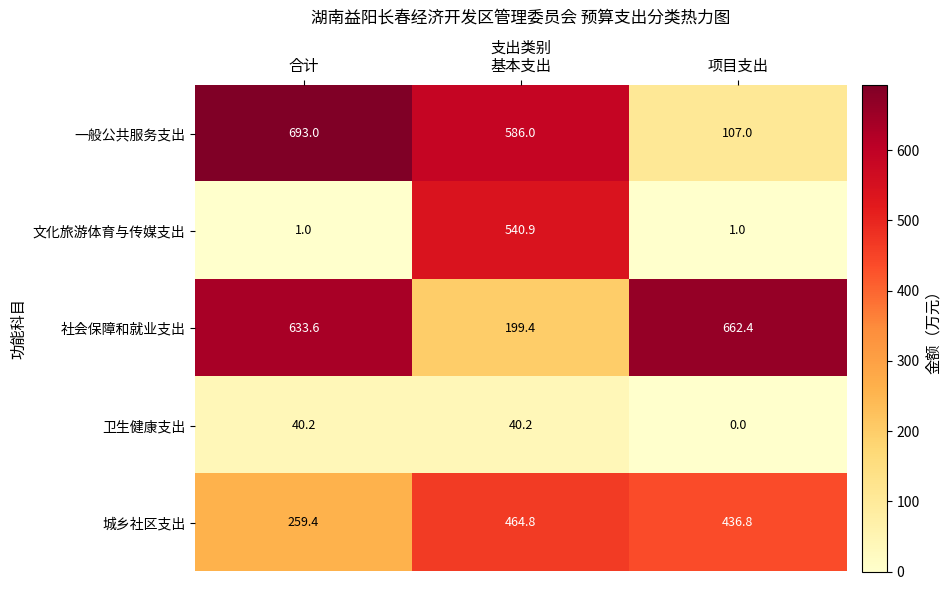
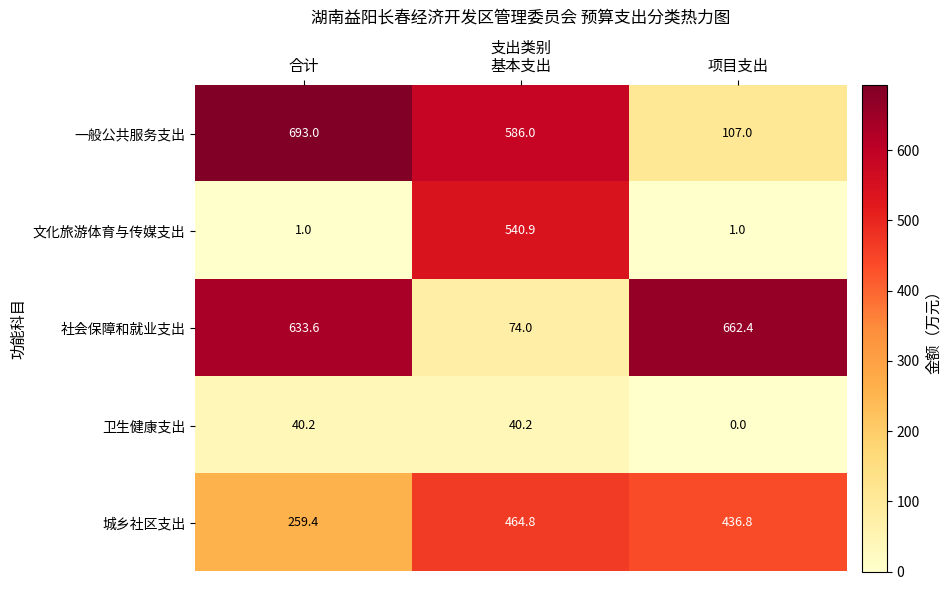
社会保障和就业支出, 基本支出: 199.4 -> 74.0
